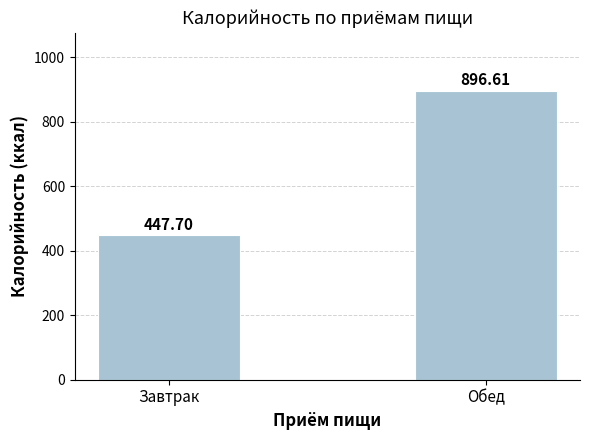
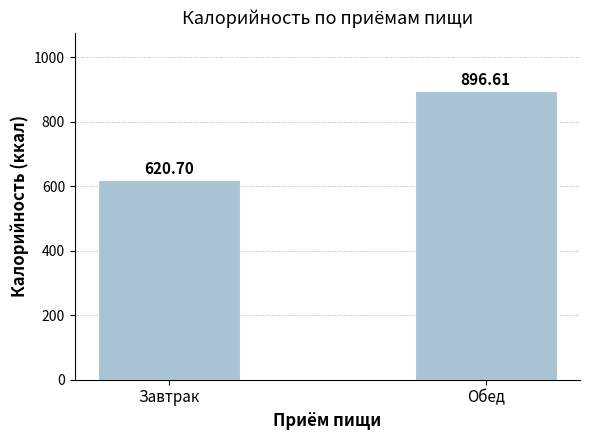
Завтрак: 447.70 -> 620.70
